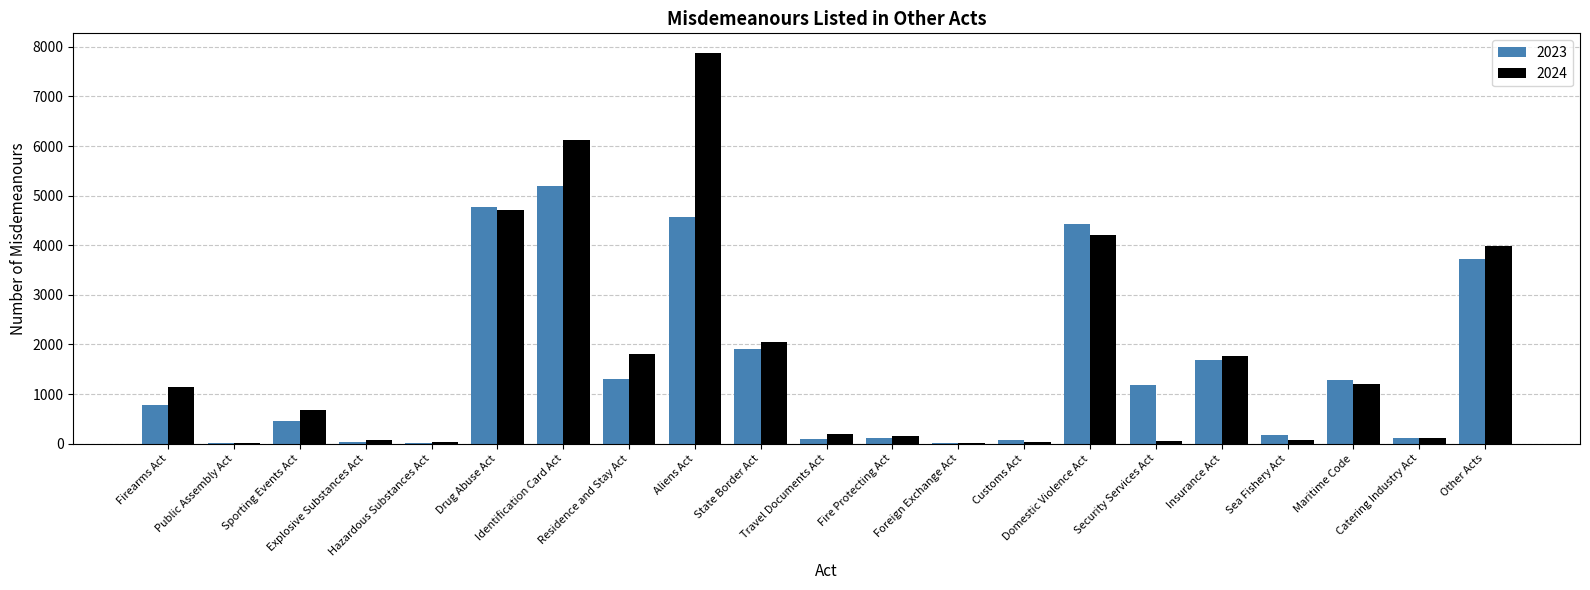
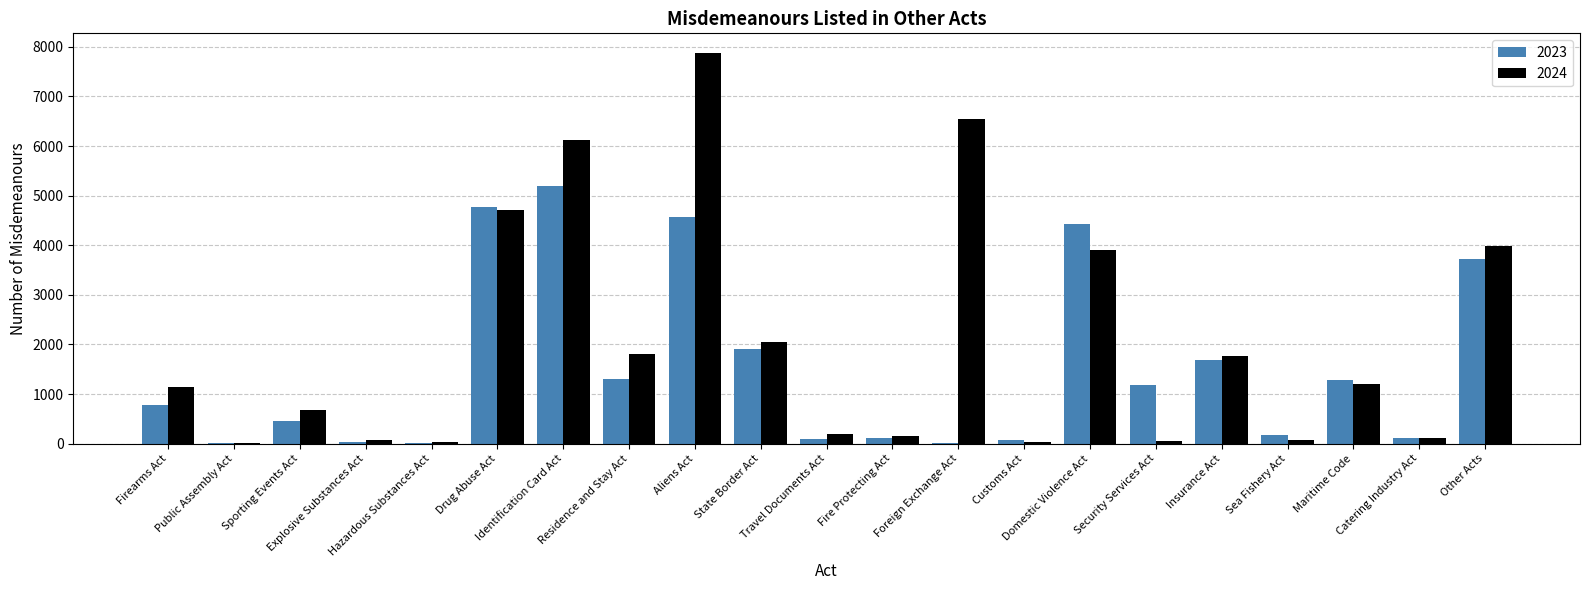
2024, Foreign Exchange Act: 0 -> 6600
2024, Domestic Violence Act: 4200 -> 3900
